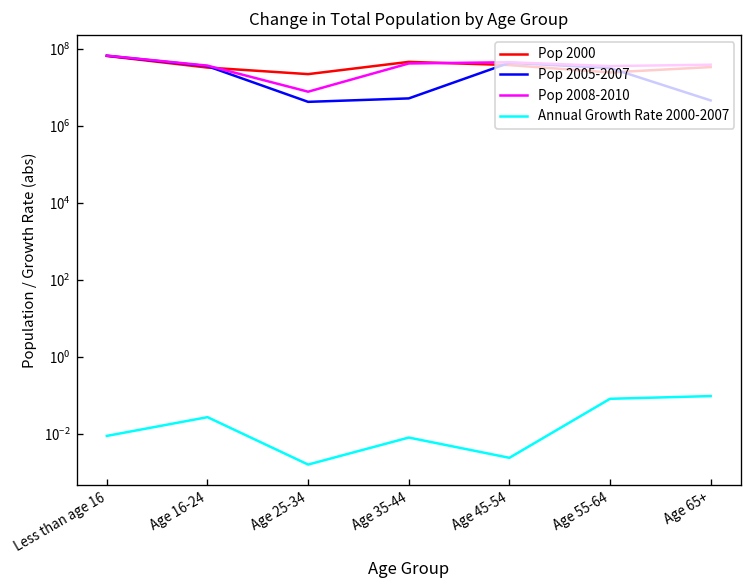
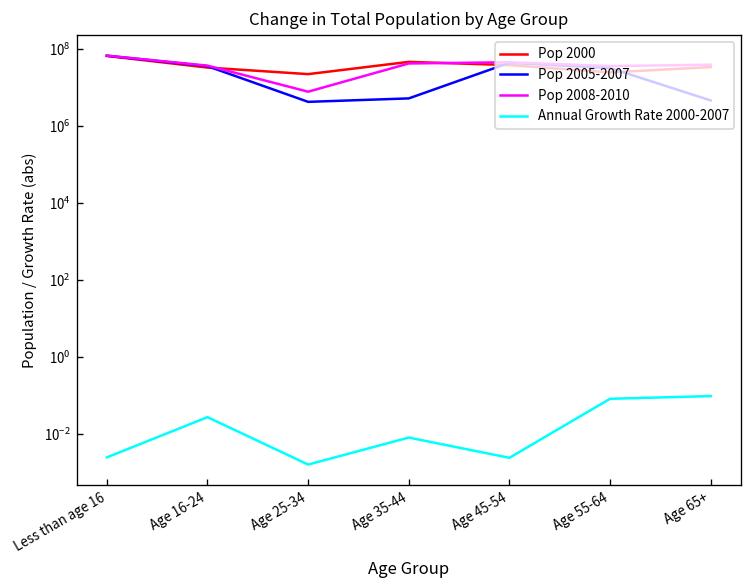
Annual Growth Rate 2000-2007, Less than age 16: 0.009 -> 0.002
